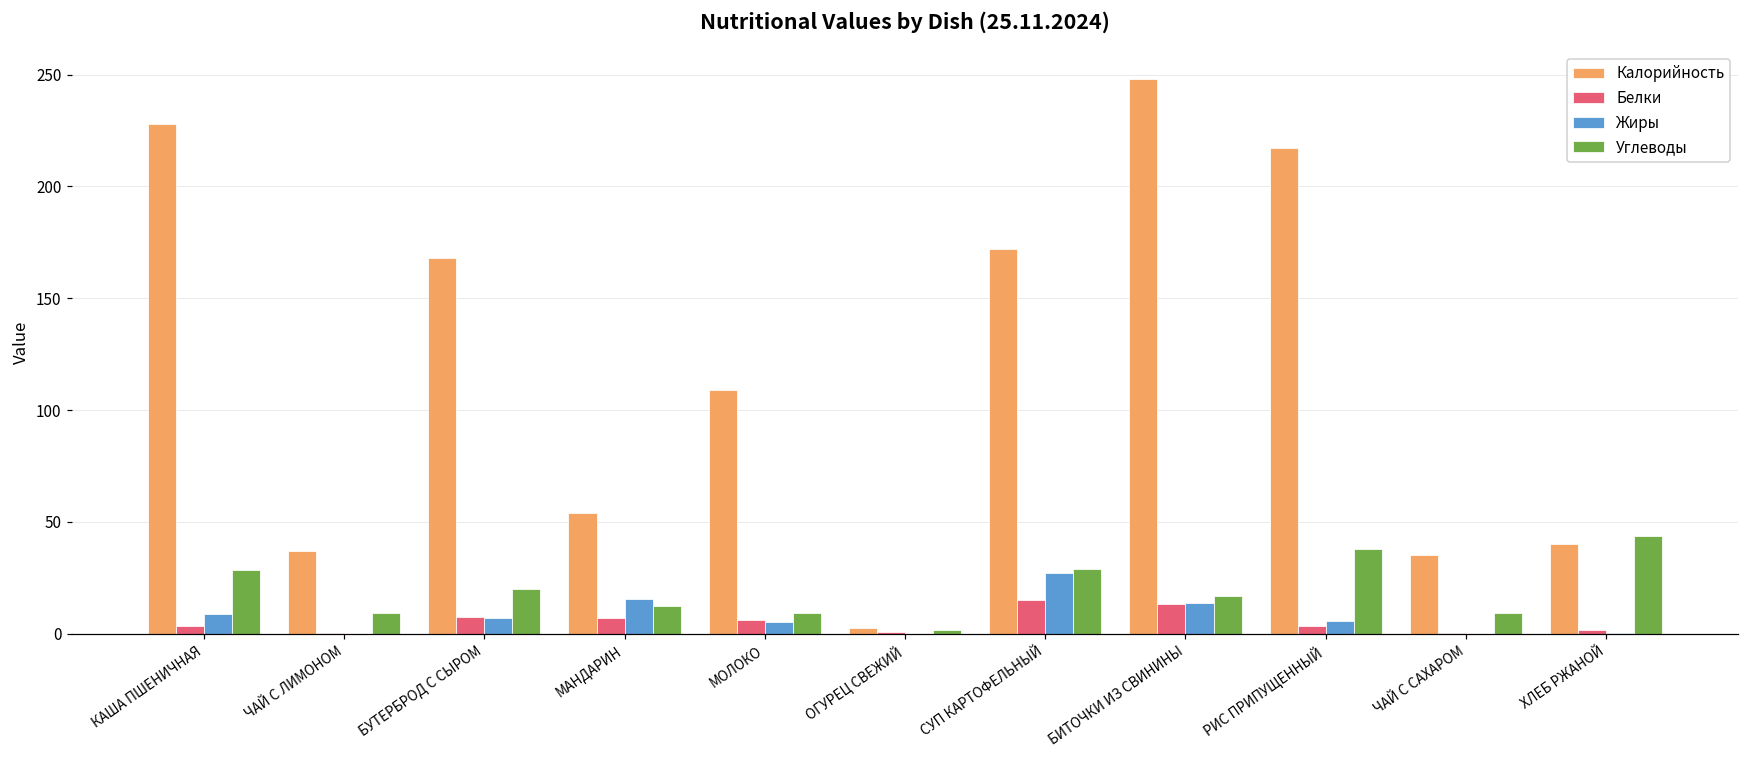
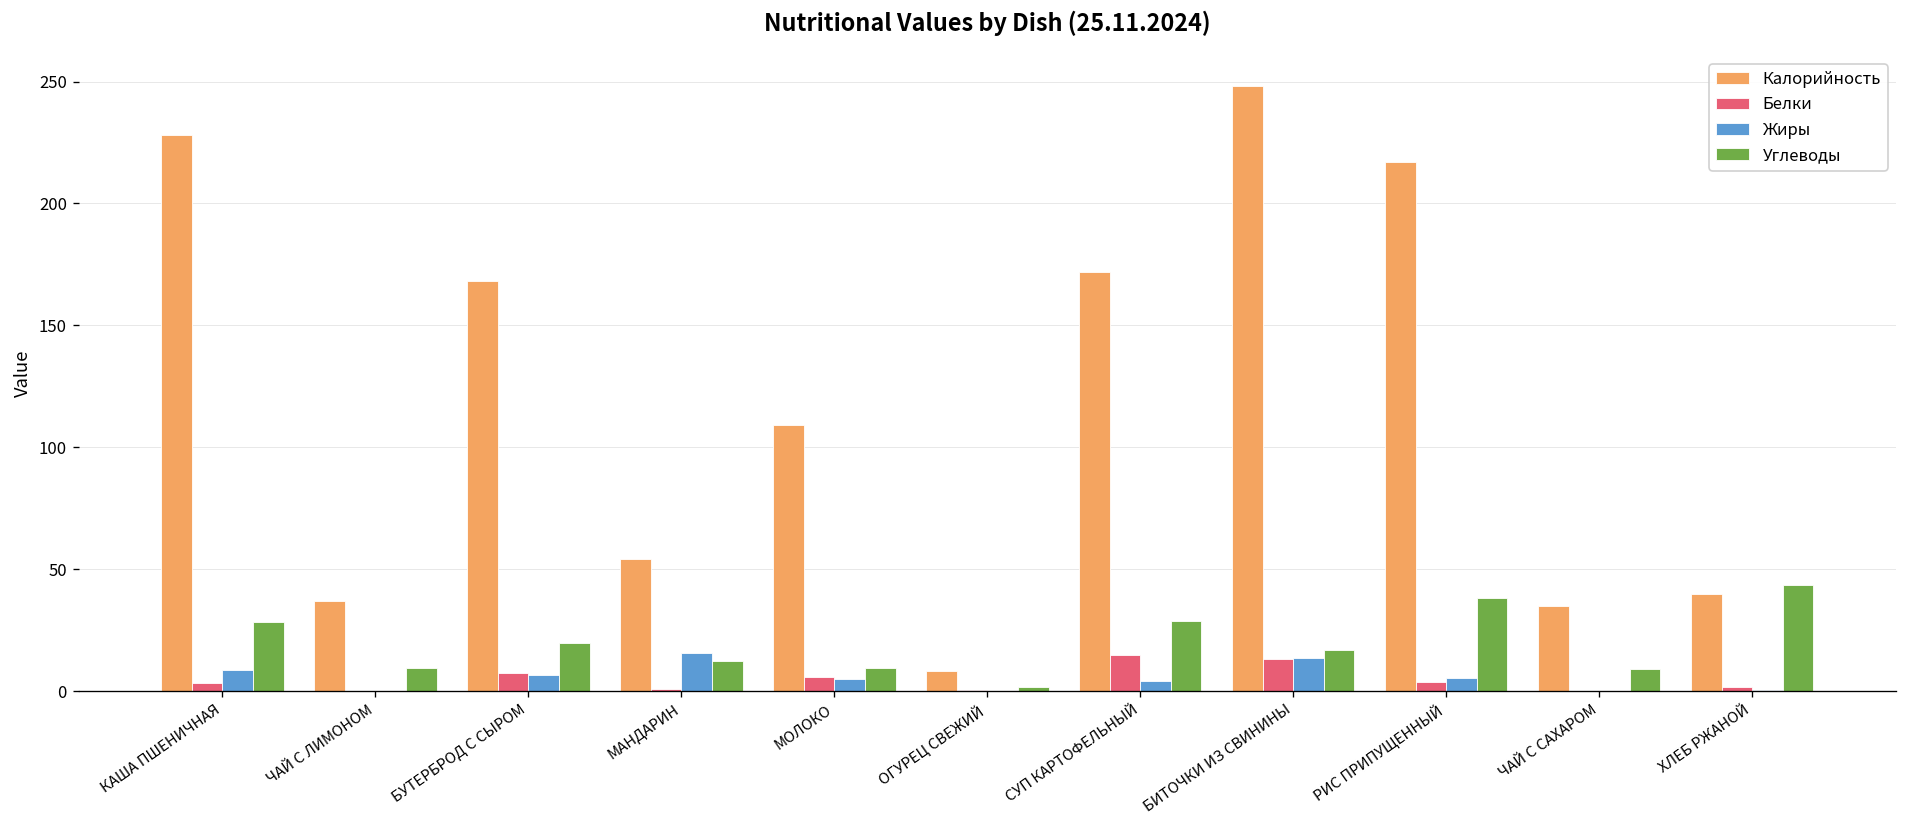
Белки, МАНДАРИН: 7 -> 1
Калорийность, ОГУРЕЦ СВЕЖИЙ: 2 -> 8
Жиры, СУП КАРТОФЕЛЬНЫЙ: 27 -> 4
